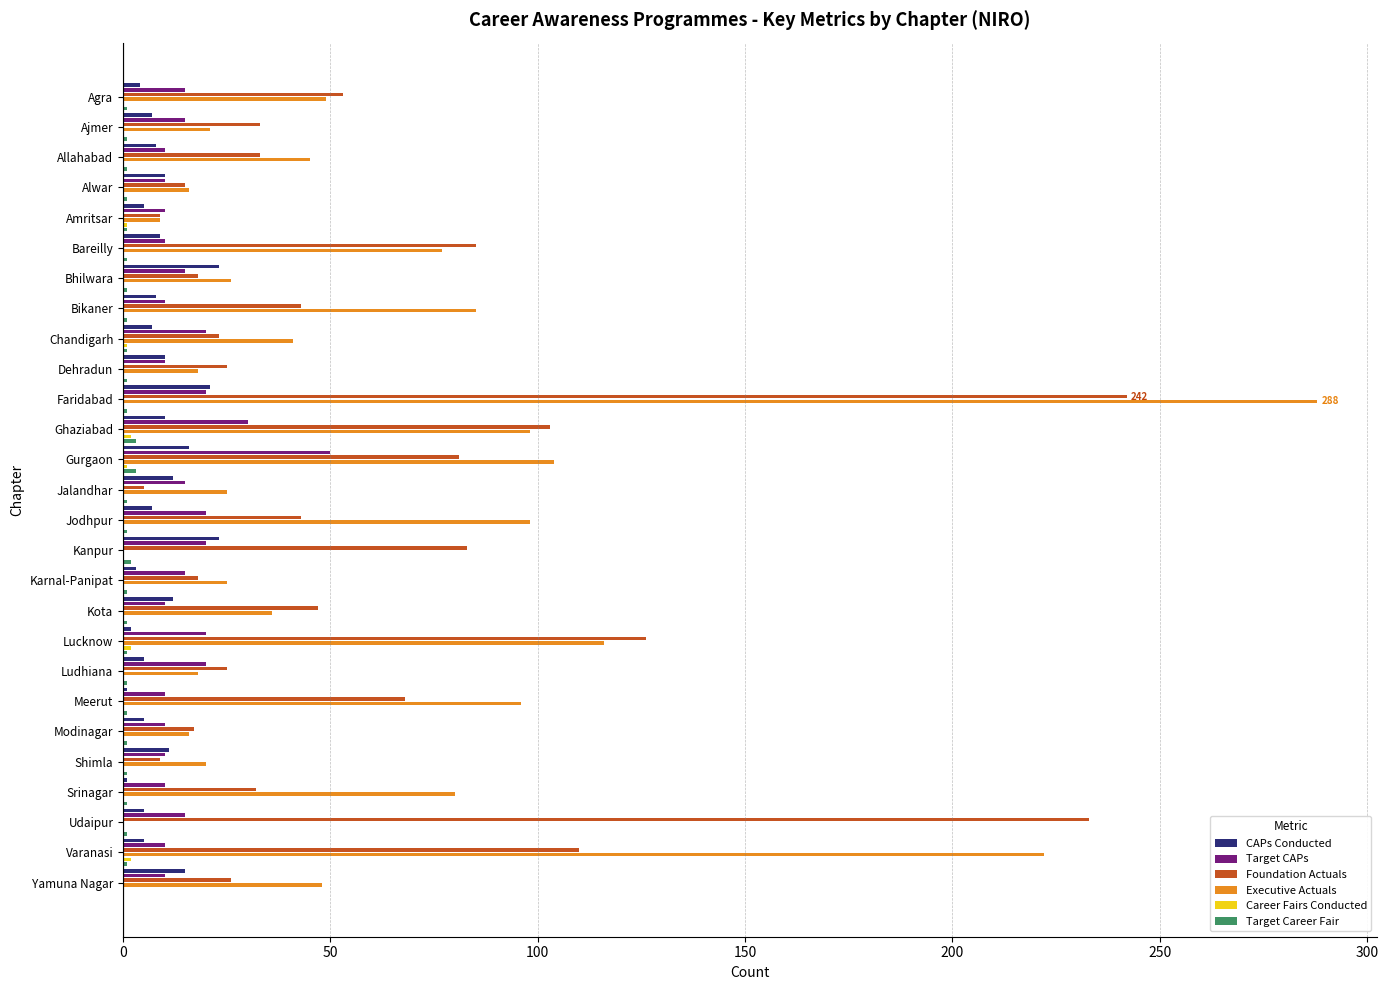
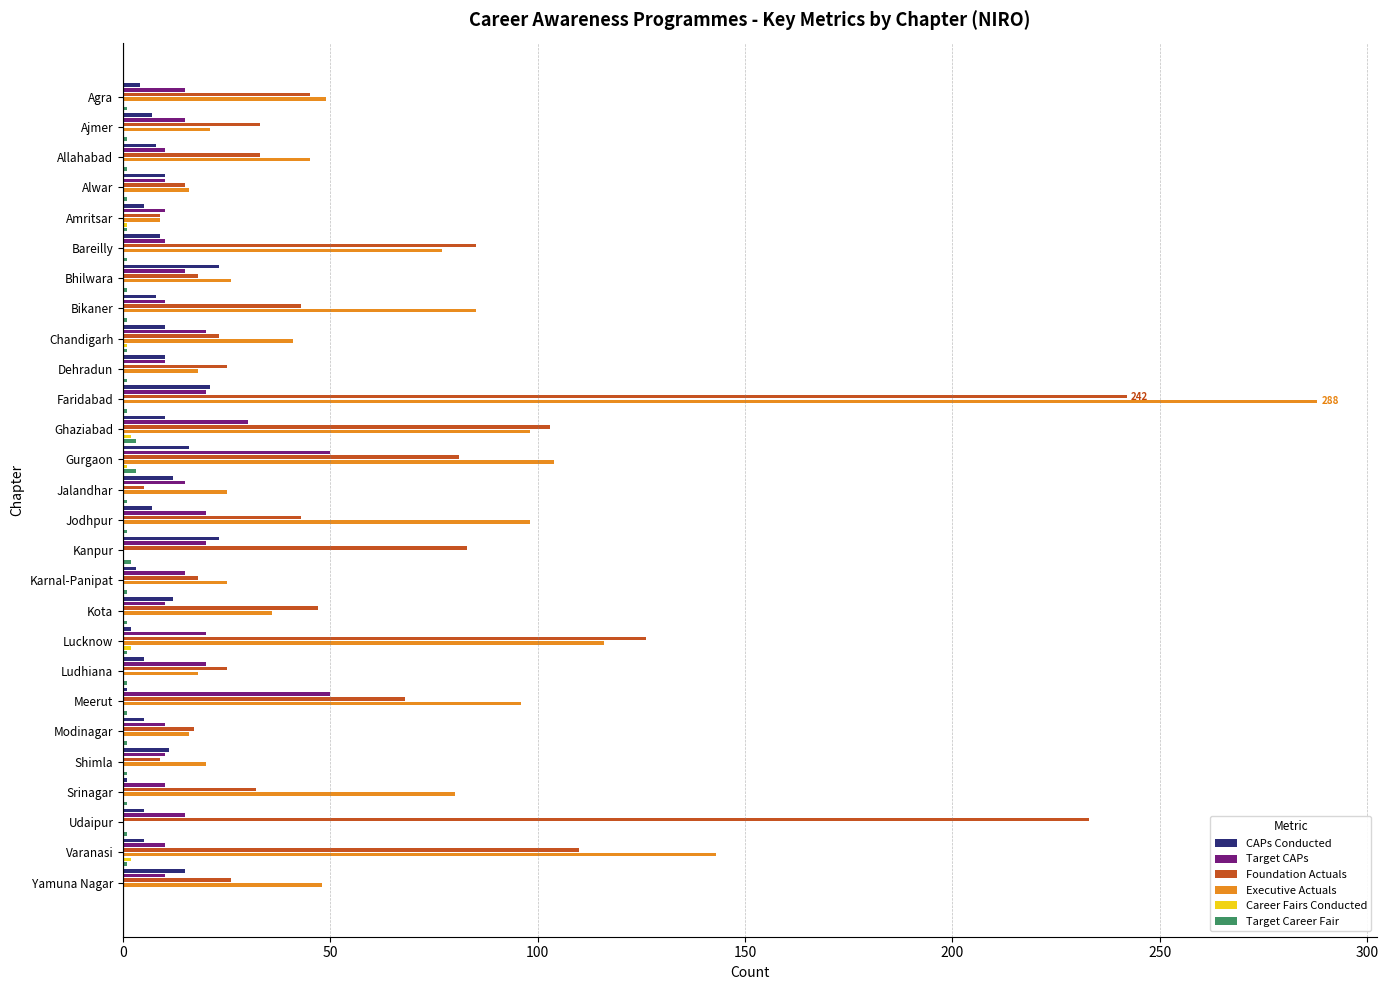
Foundation Actuals, Agra: 53 -> 45
CAPs Conducted, Chandigarh: 7 -> 10
Target CAPs, Meerut: 10 -> 50
Executive Actuals, Varanasi: 222 -> 143
